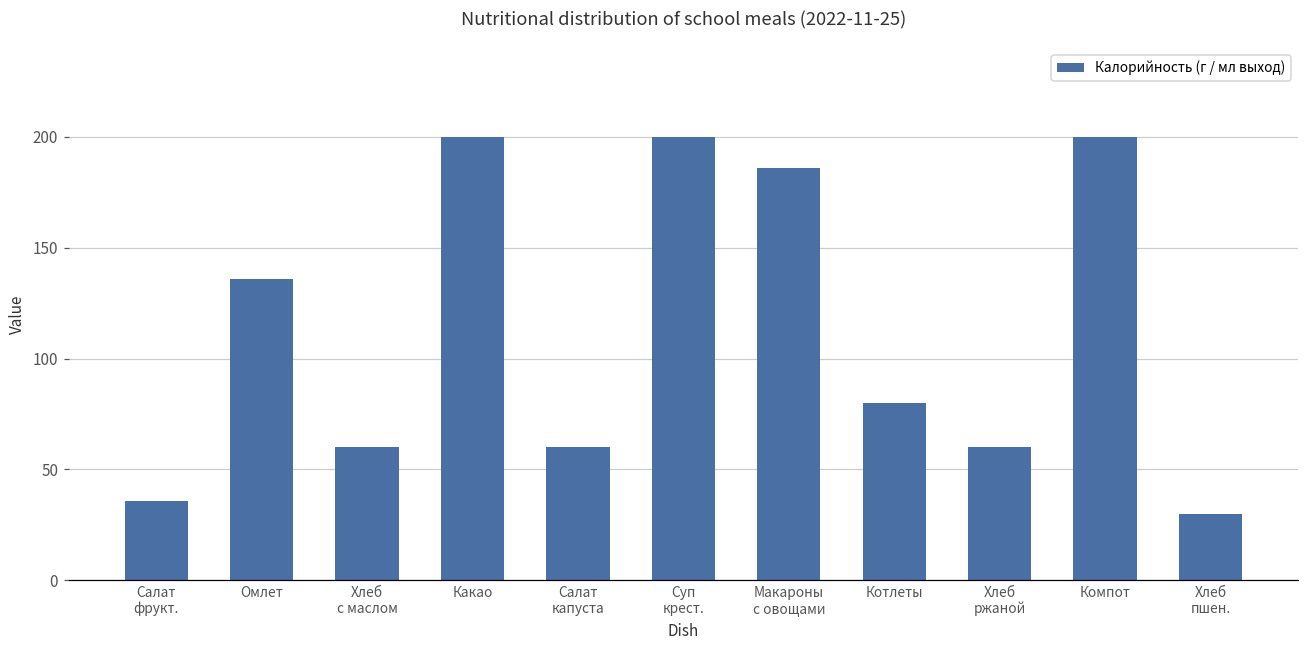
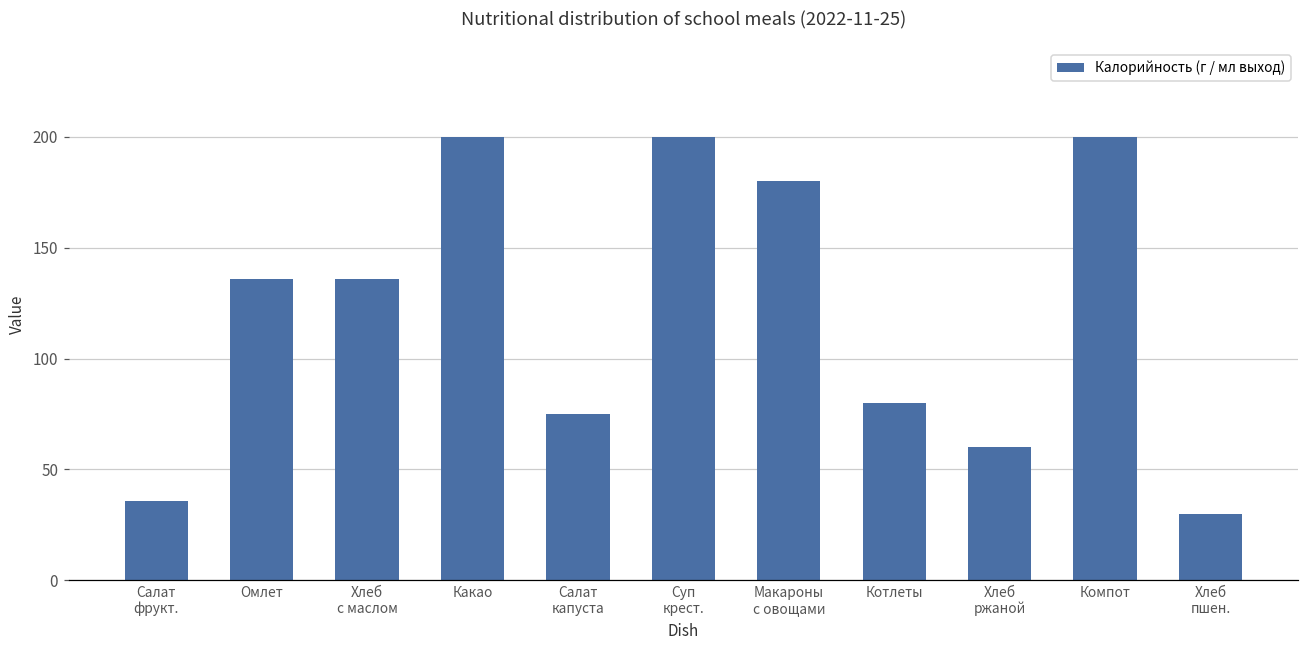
Хлеб с маслом: 60 -> 136
Салат капуста: 60 -> 75
Макароны с овощами: 186 -> 180
